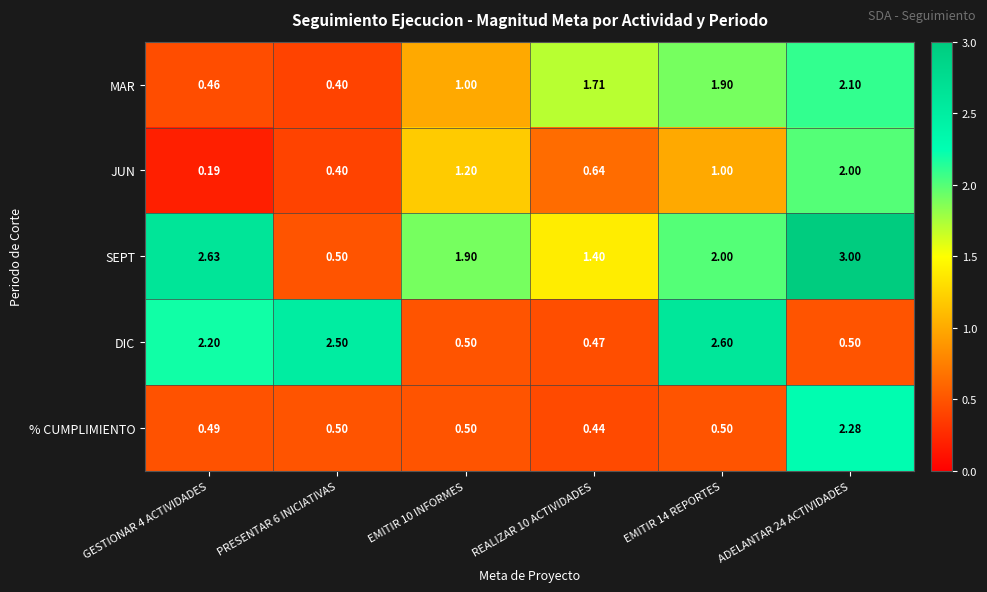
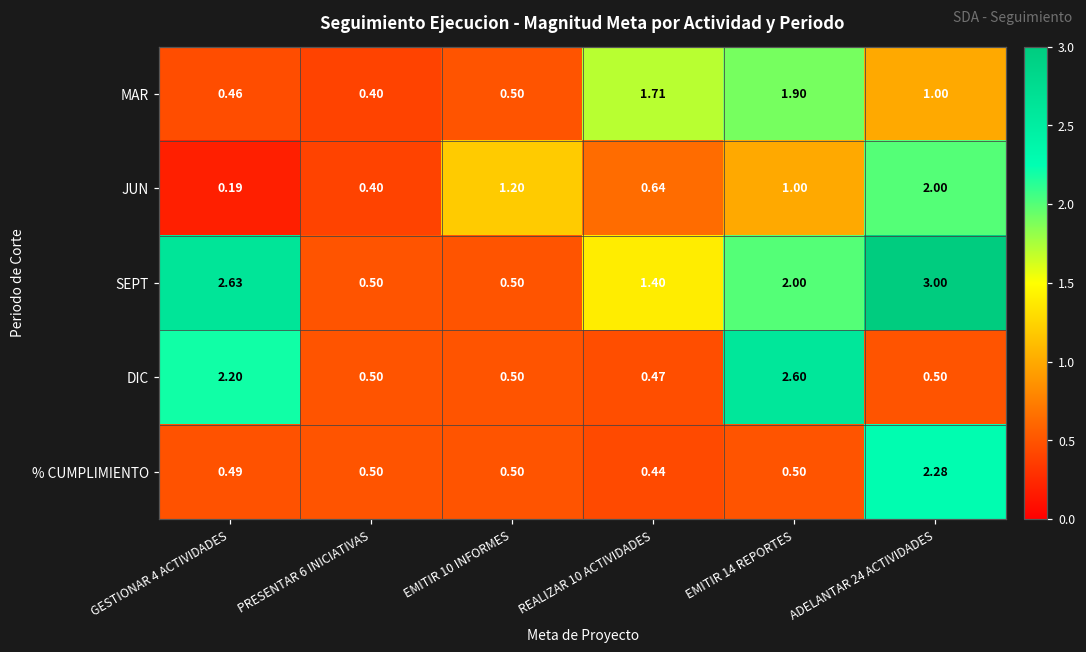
MAR, EMITIR 10 INFORMES: 1.00 -> 0.50
MAR, ADELANTAR 24 ACTIVIDADES: 2.10 -> 1.00
SEPT, EMITIR 10 INFORMES: 1.90 -> 0.50
DIC, PRESENTAR 6 INICIATIVAS: 2.50 -> 0.50
